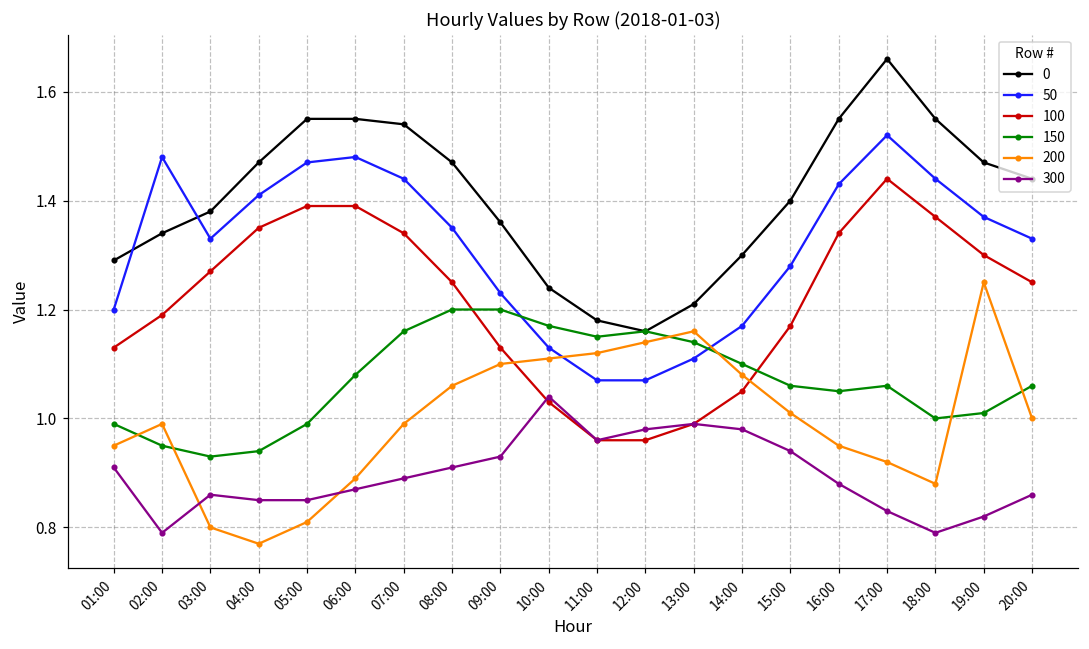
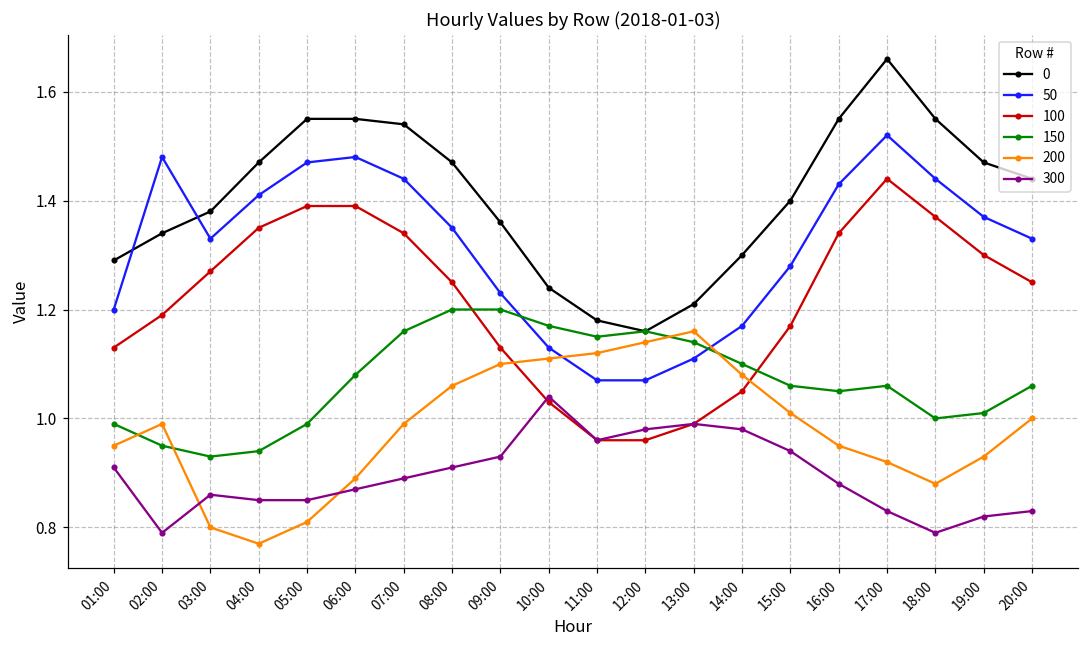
200, 19:00: 1.25 -> 0.93
300, 20:00: 0.86 -> 0.83
